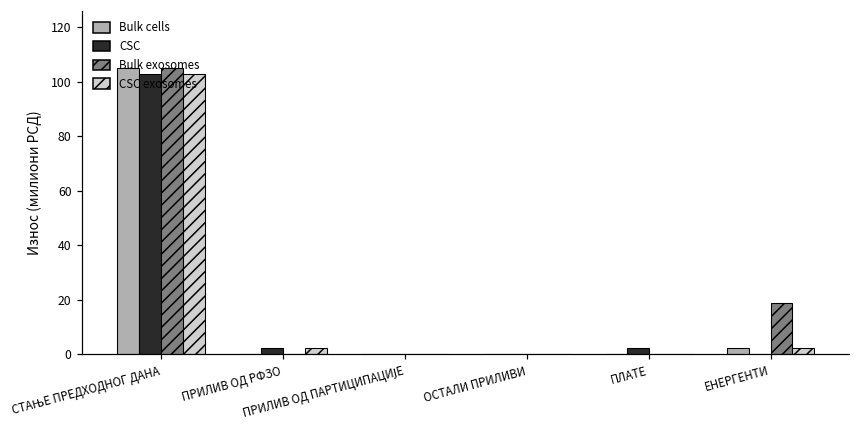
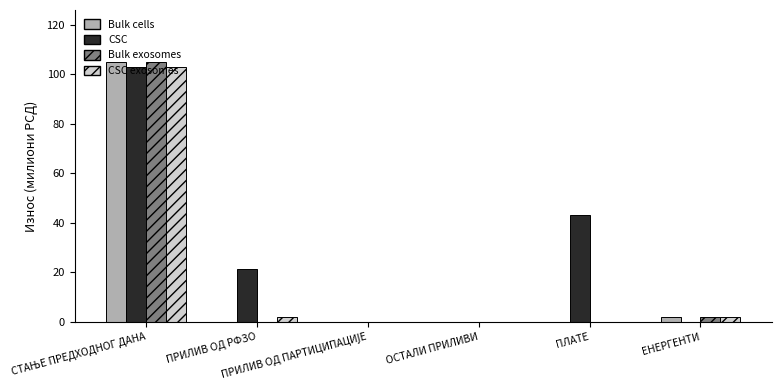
CSC, ПРИЛИВ ОД РФЗО: 2 -> 21
CSC, ПЛАТЕ: 2 -> 43
Bulk exosomes, ЕНЕРГЕНТИ: 19 -> 2
